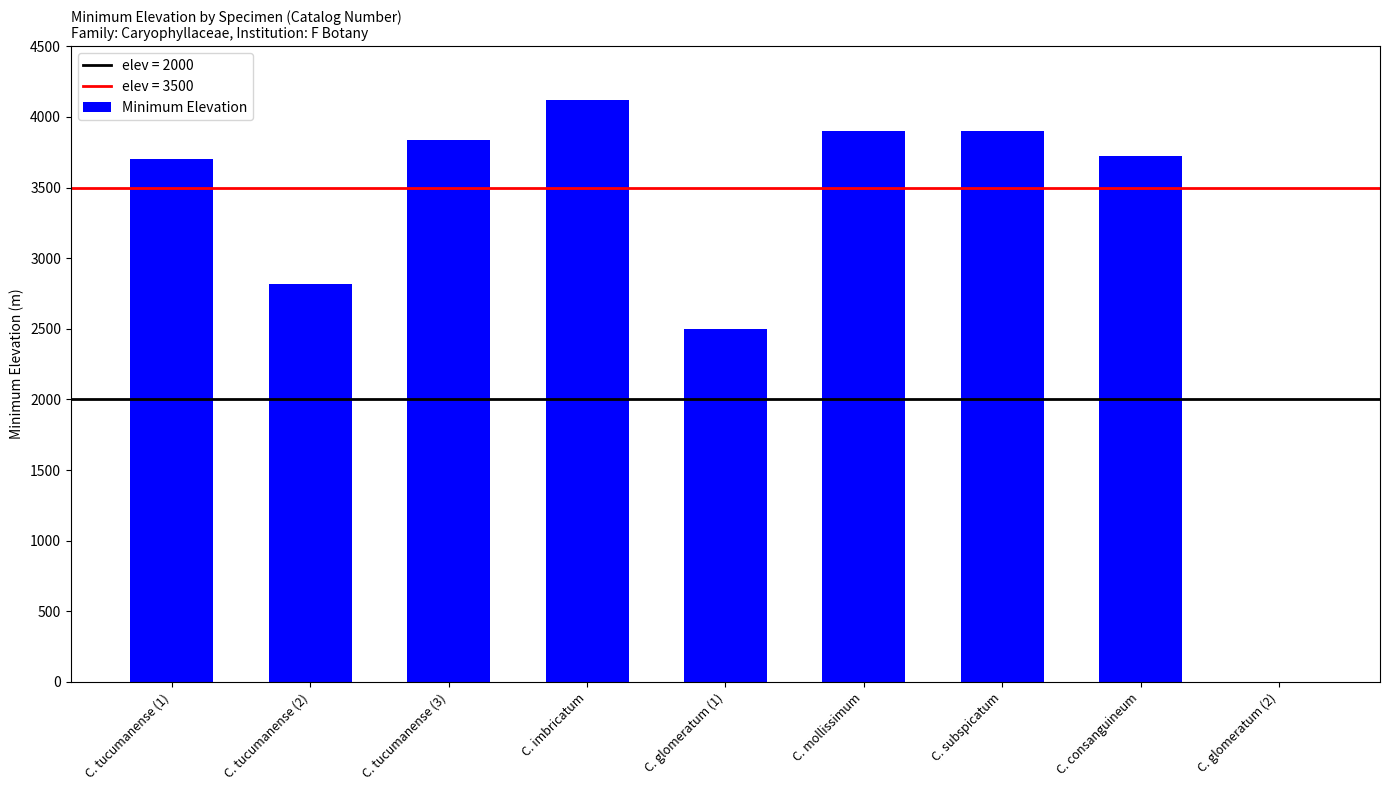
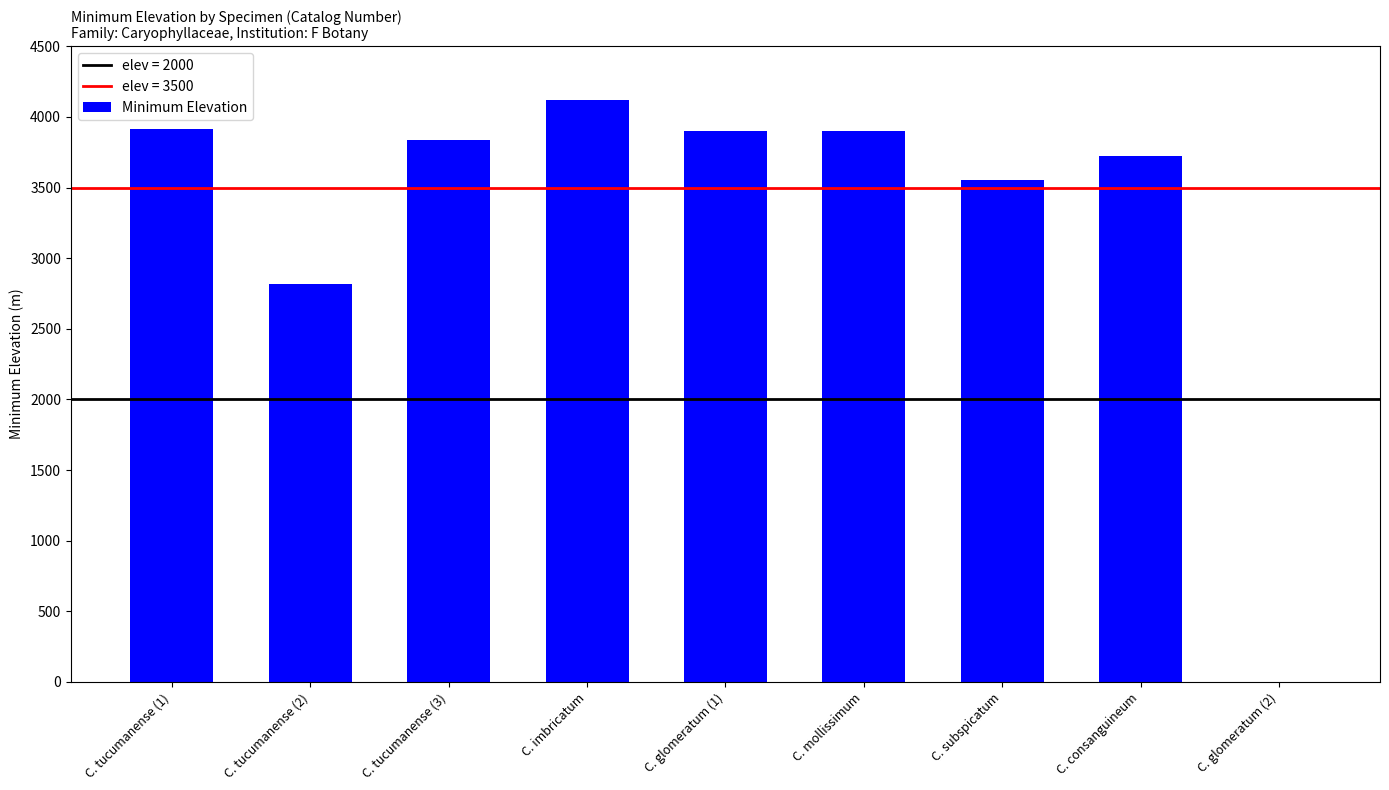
C. tucumanense (1): 3700 -> 3920
C. glomeratum (1): 2500 -> 3900
C. subspicatum: 3900 -> 3550
